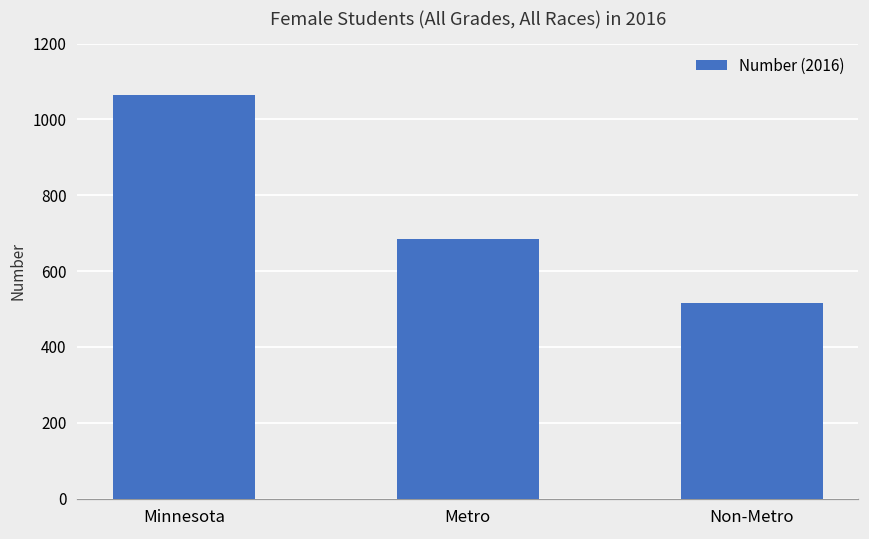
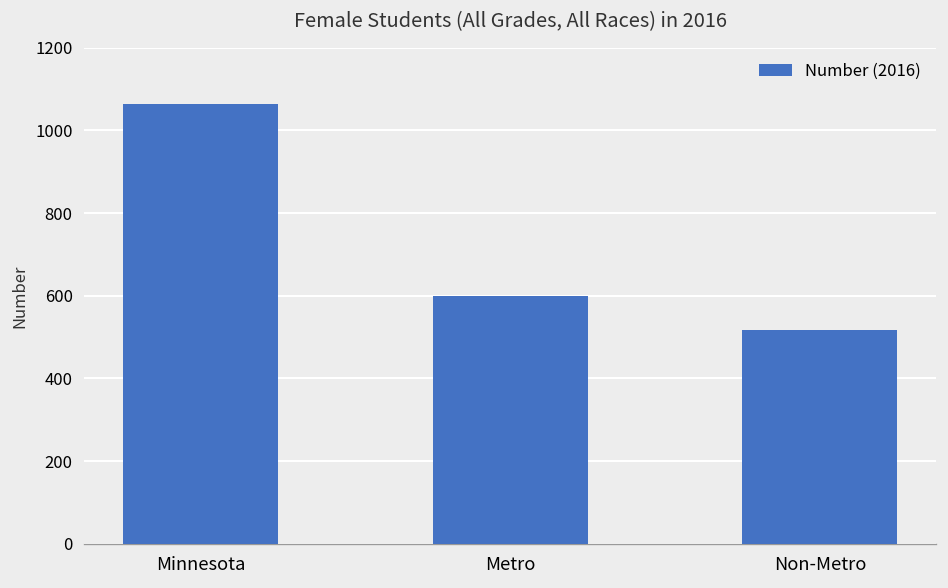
Metro: 690 -> 600
